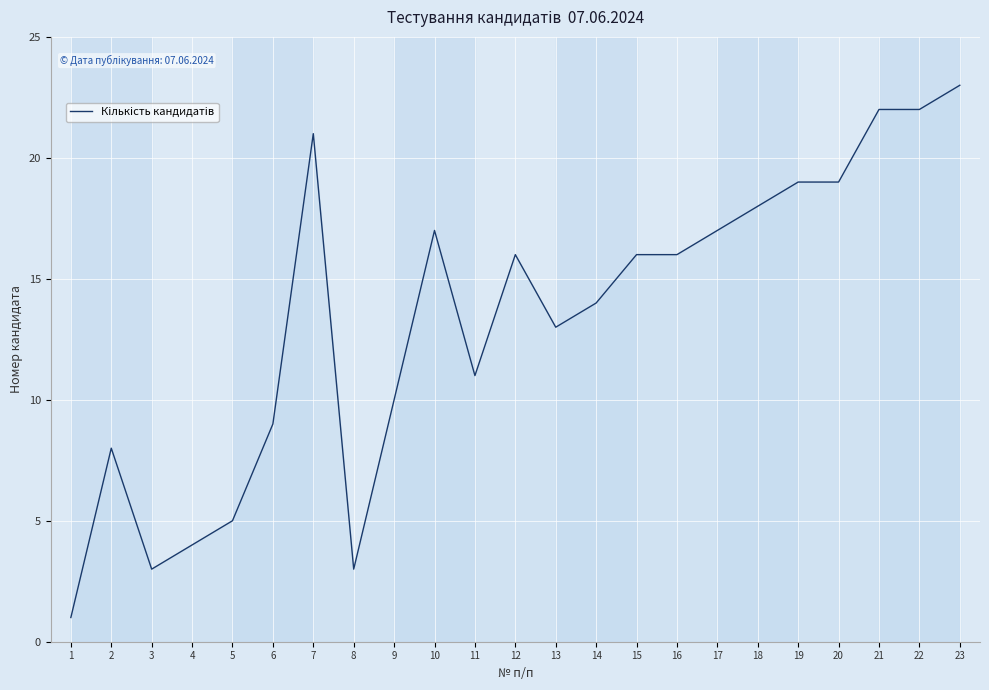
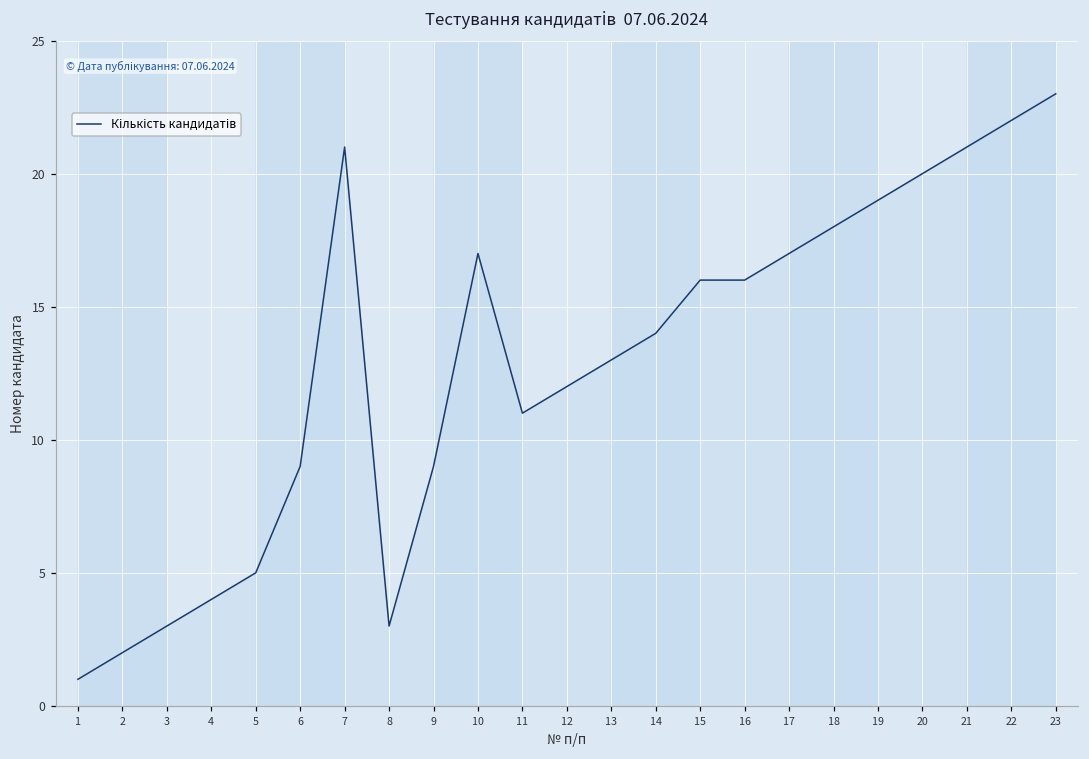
2: 8 -> 2
9: 10 -> 9
12: 16 -> 12
20: 19 -> 20
21: 22 -> 21
